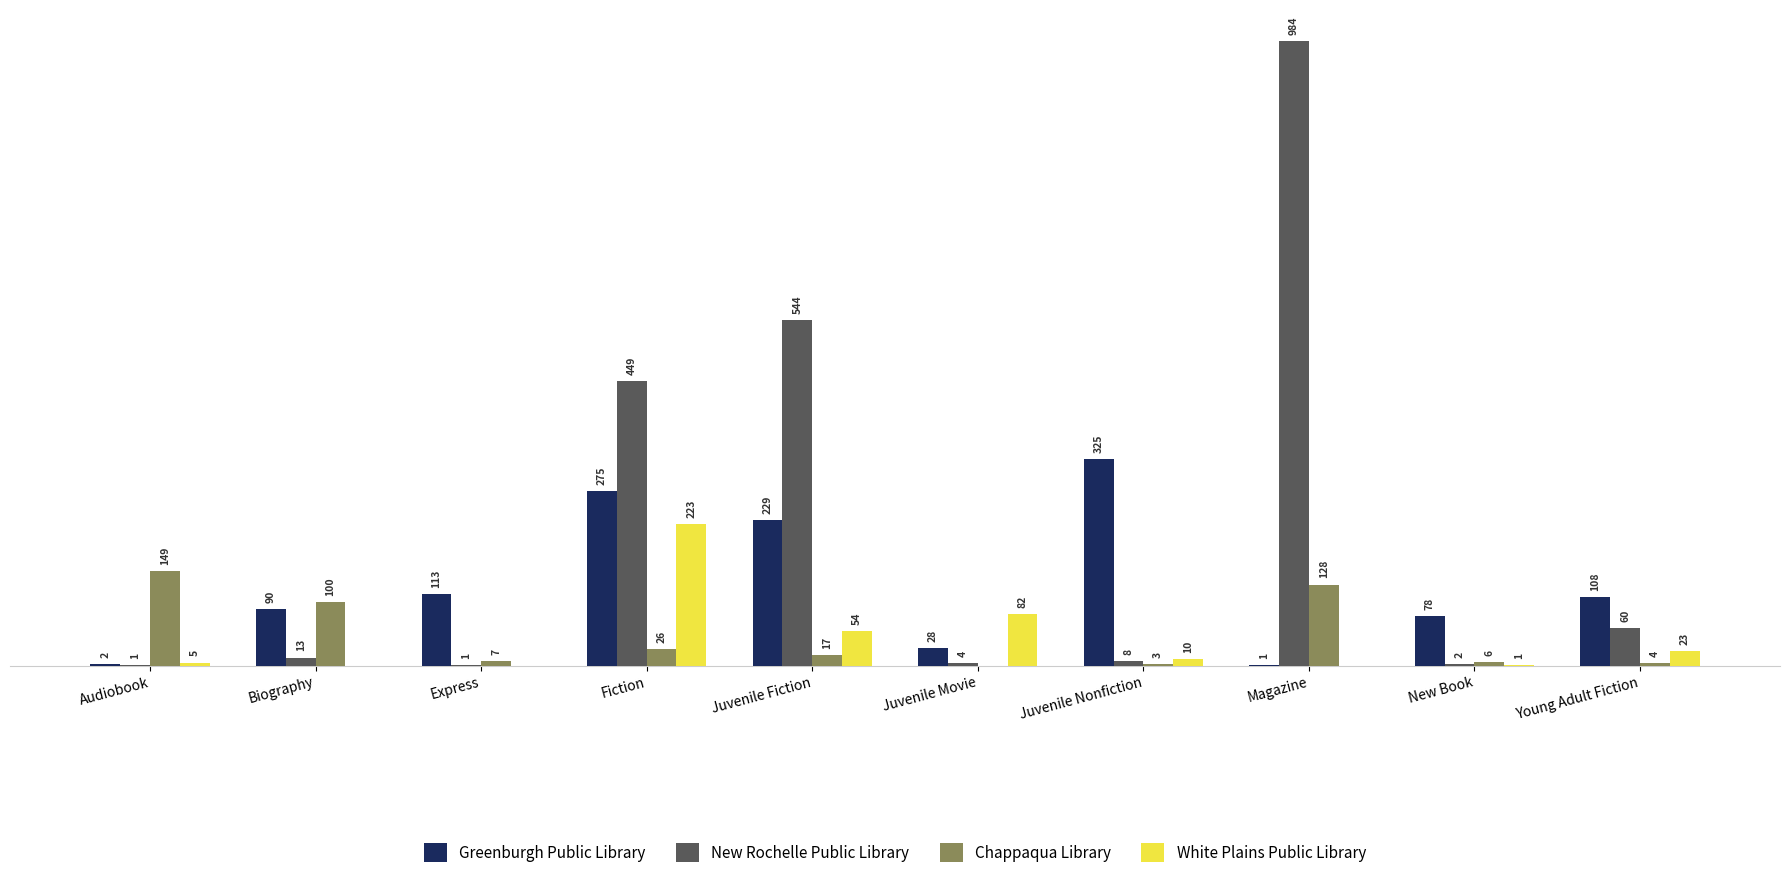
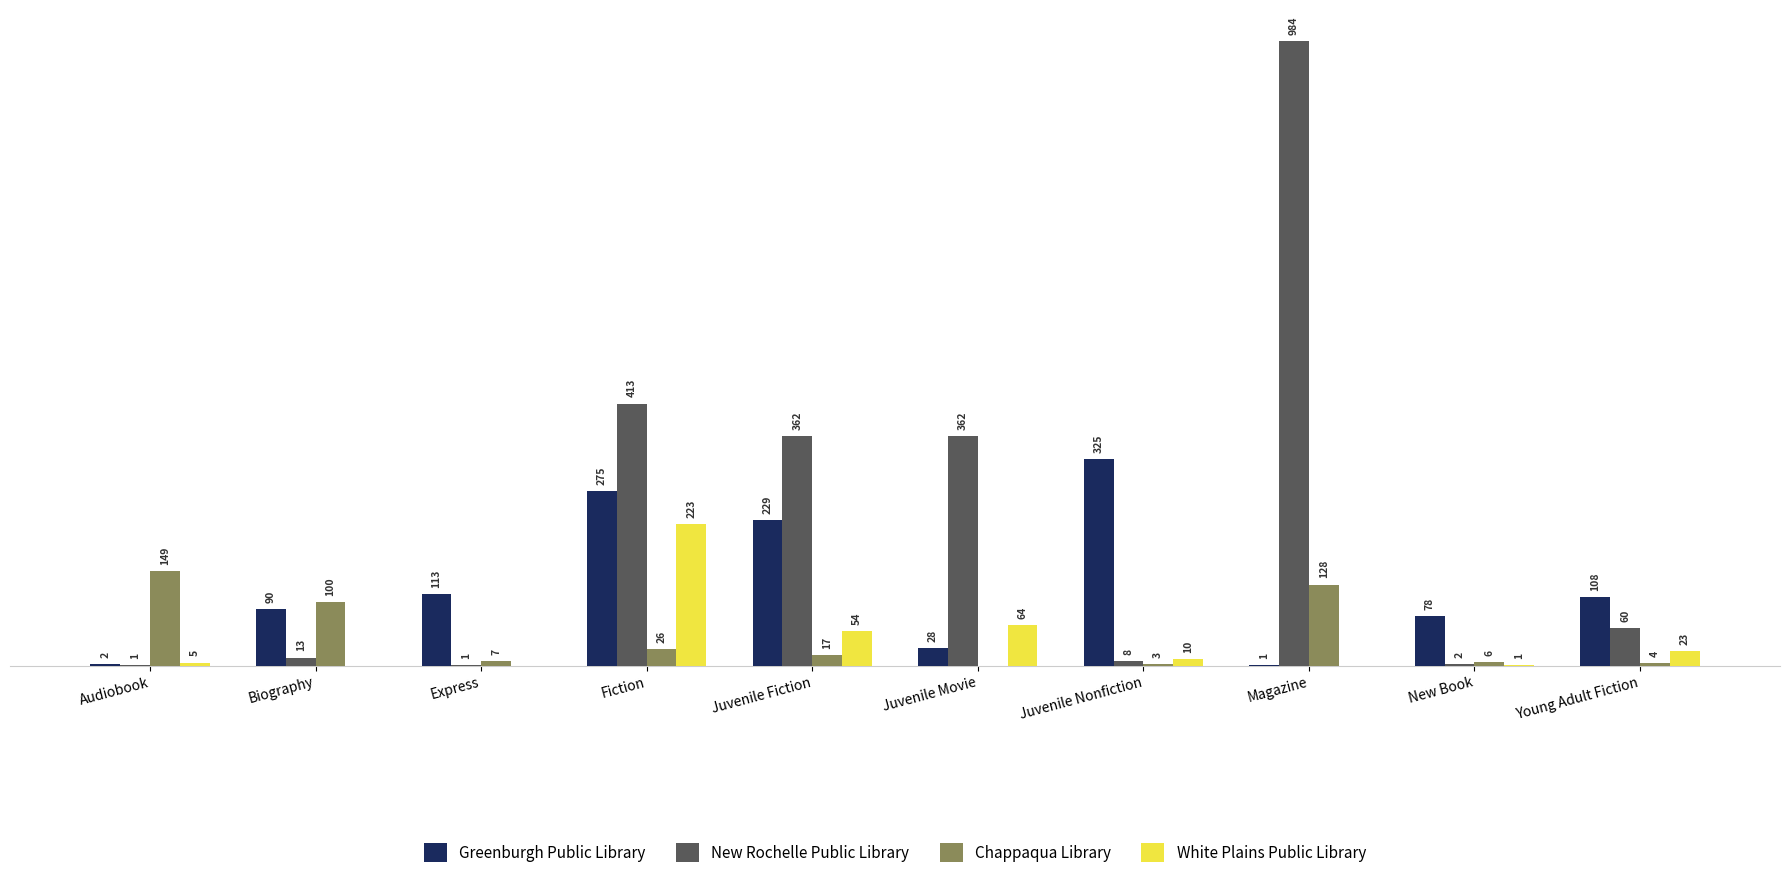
New Rochelle Public Library, Fiction: 449 -> 413
New Rochelle Public Library, Juvenile Fiction: 544 -> 362
New Rochelle Public Library, Juvenile Movie: 4 -> 362
White Plains Public Library, Juvenile Movie: 82 -> 64
